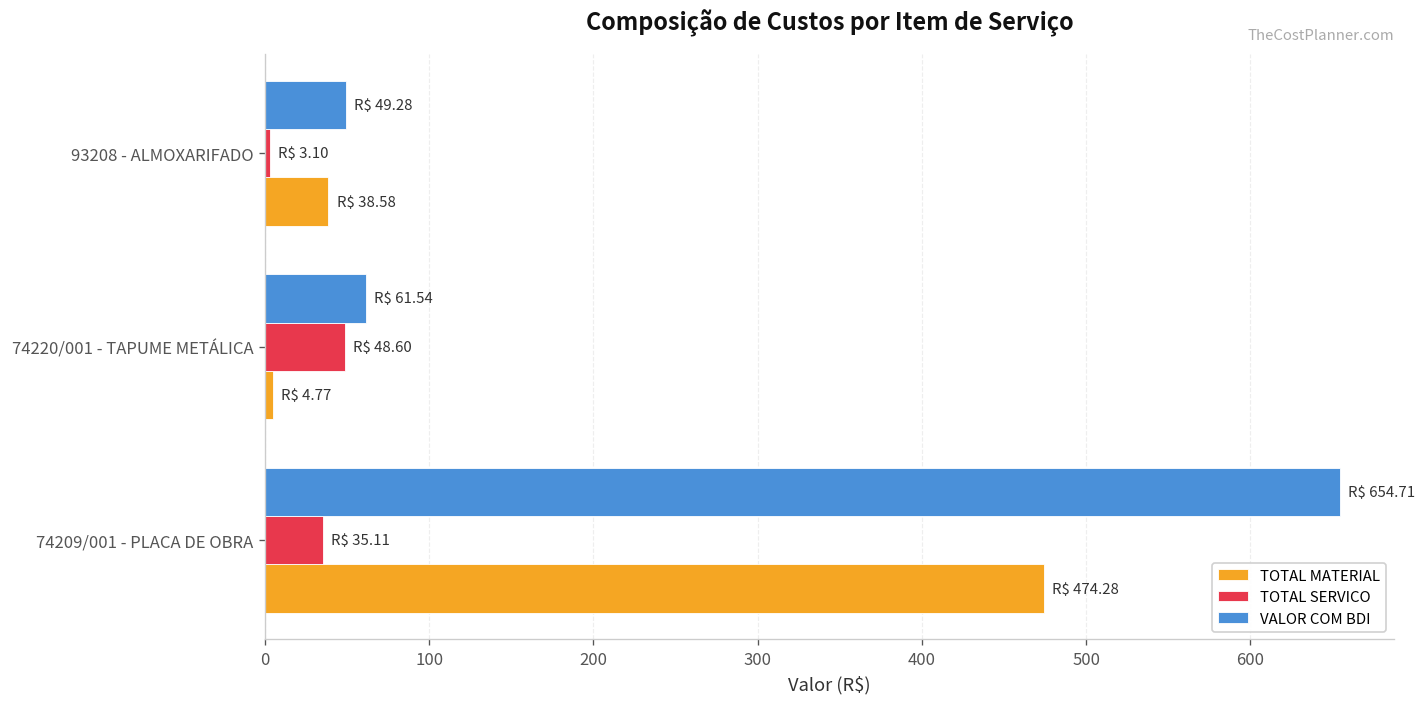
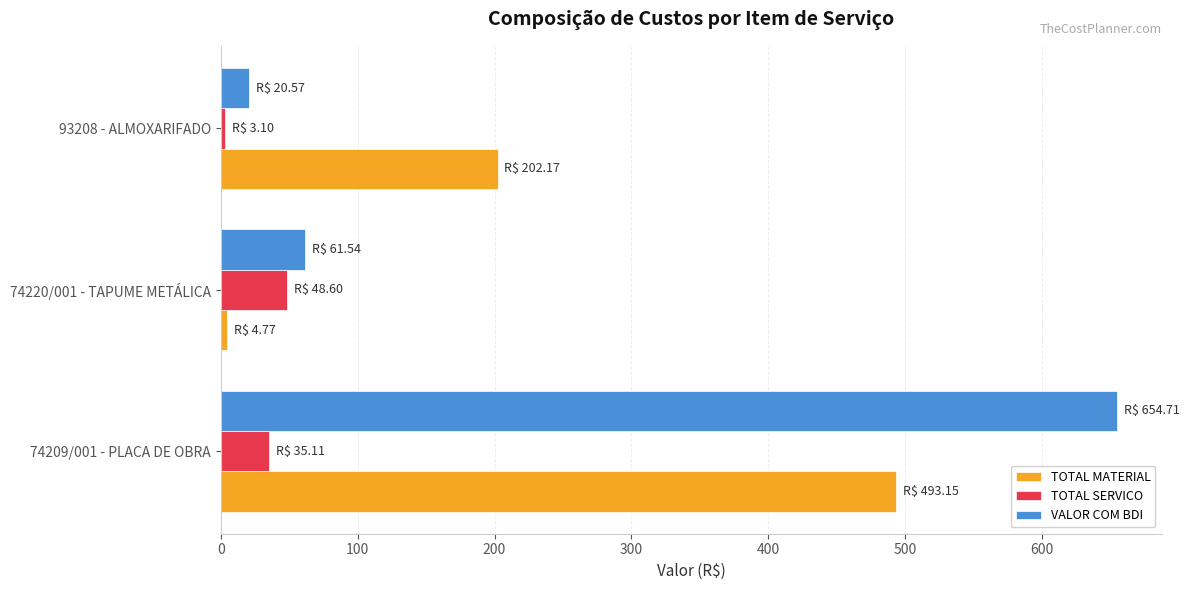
VALOR COM BDI, 93208 - ALMOXARIFADO: 49.28 -> 20.57
TOTAL MATERIAL, 93208 - ALMOXARIFADO: 38.58 -> 202.17
TOTAL MATERIAL, 74209/001 - PLACA DE OBRA: 474.28 -> 493.15
